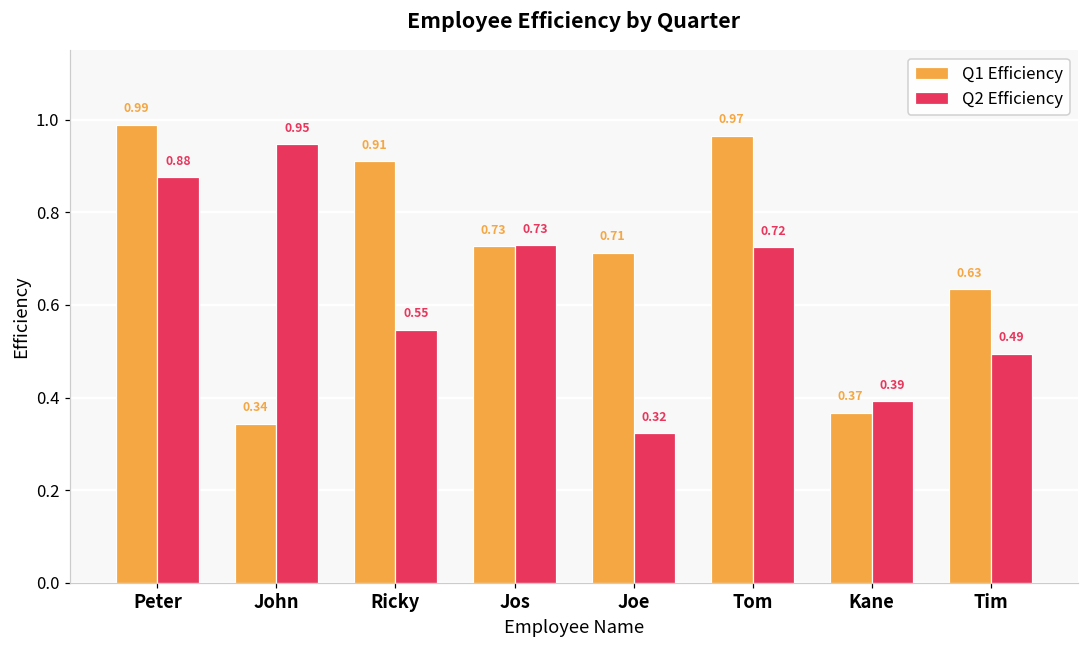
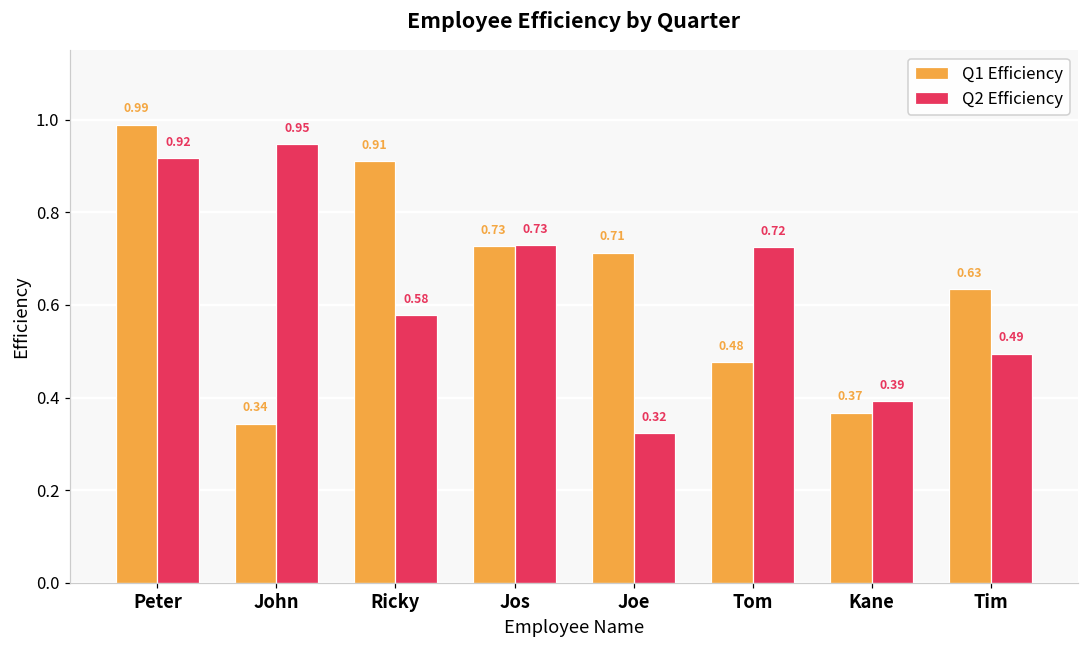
Q2 Efficiency, Peter: 0.88 -> 0.92
Q2 Efficiency, Ricky: 0.55 -> 0.58
Q1 Efficiency, Tom: 0.97 -> 0.48
